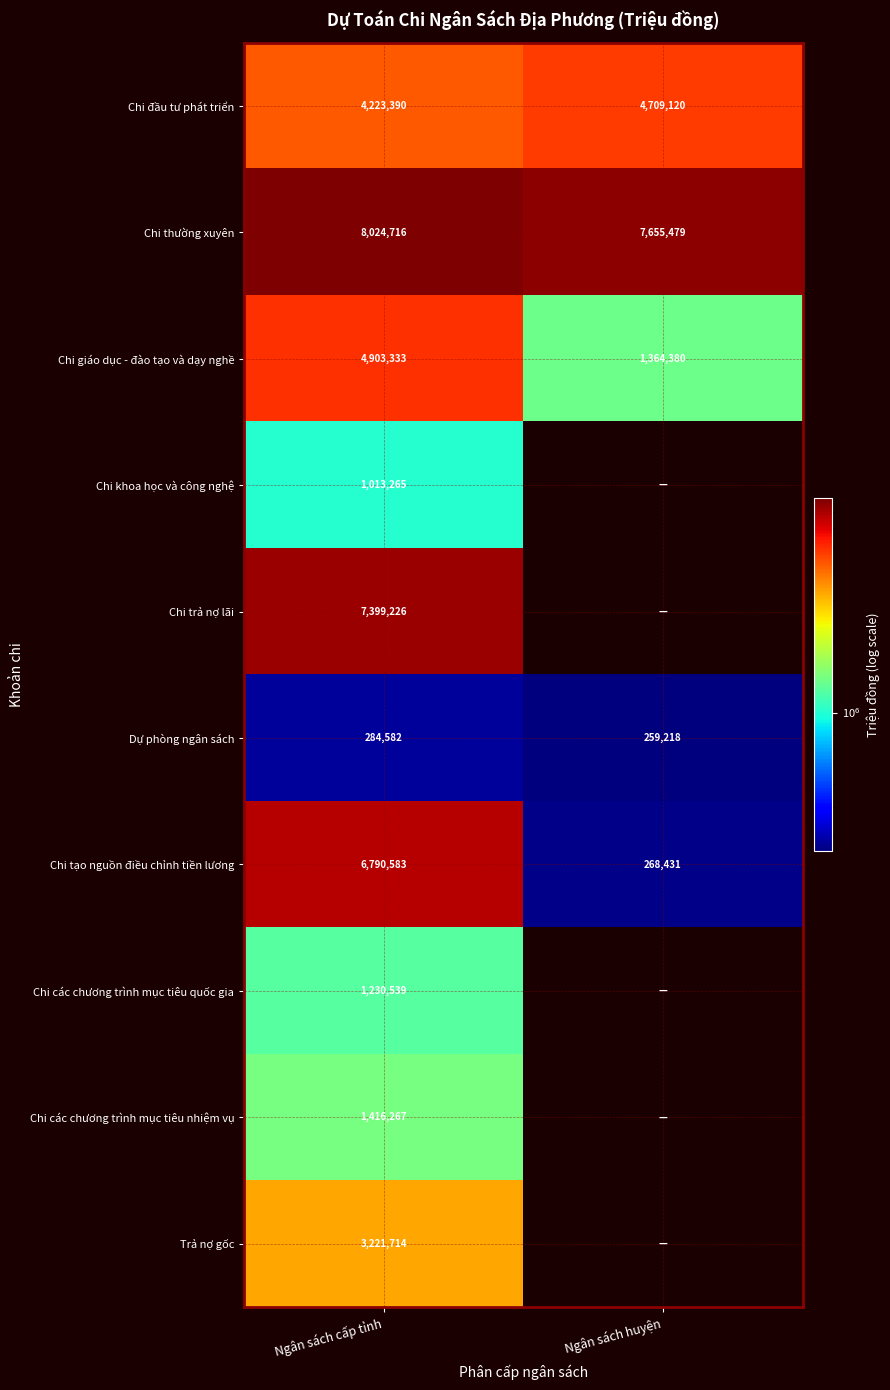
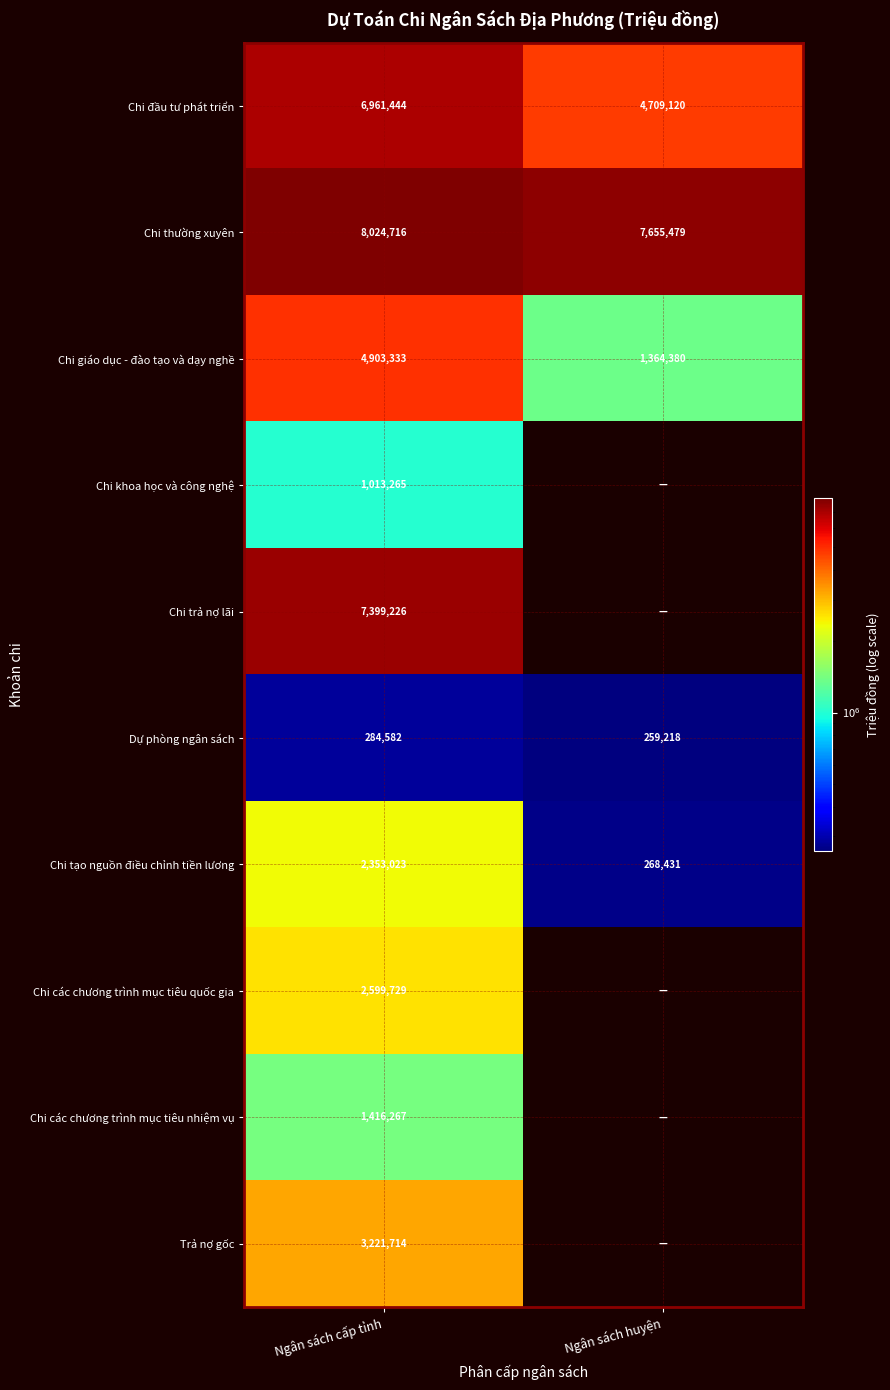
Chi đầu tư phát triển, Ngân sách cấp tỉnh: 4,223,390 -> 6,961,444
Chi tạo nguồn điều chỉnh tiền lương, Ngân sách cấp tỉnh: 6,790,583 -> 2,353,023
Chi các chương trình mục tiêu quốc gia, Ngân sách cấp tỉnh: 1,230,539 -> 2,599,729
